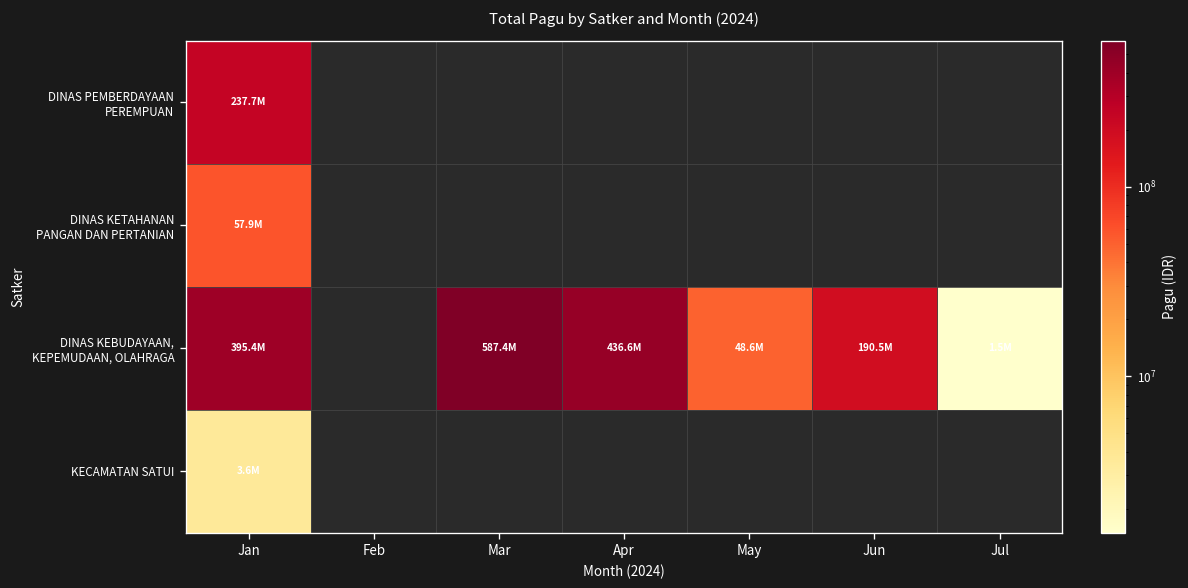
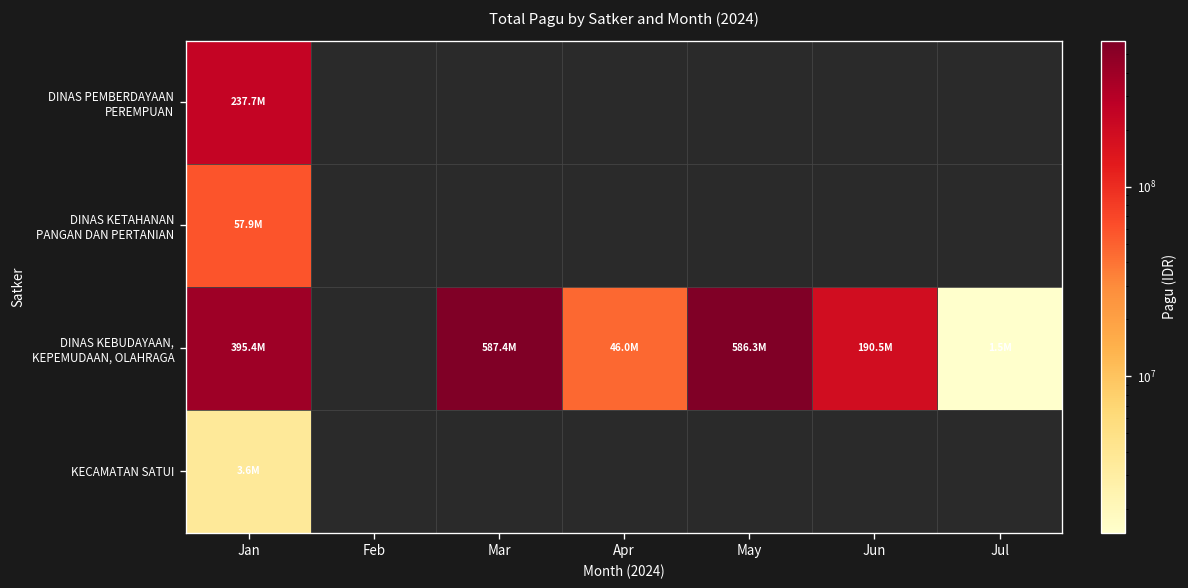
DINAS KEBUDAYAAN, KEPEMUDAAN, OLAHRAGA, Apr: 436.6M -> 46.0M
DINAS KEBUDAYAAN, KEPEMUDAAN, OLAHRAGA, May: 48.6M -> 586.3M
